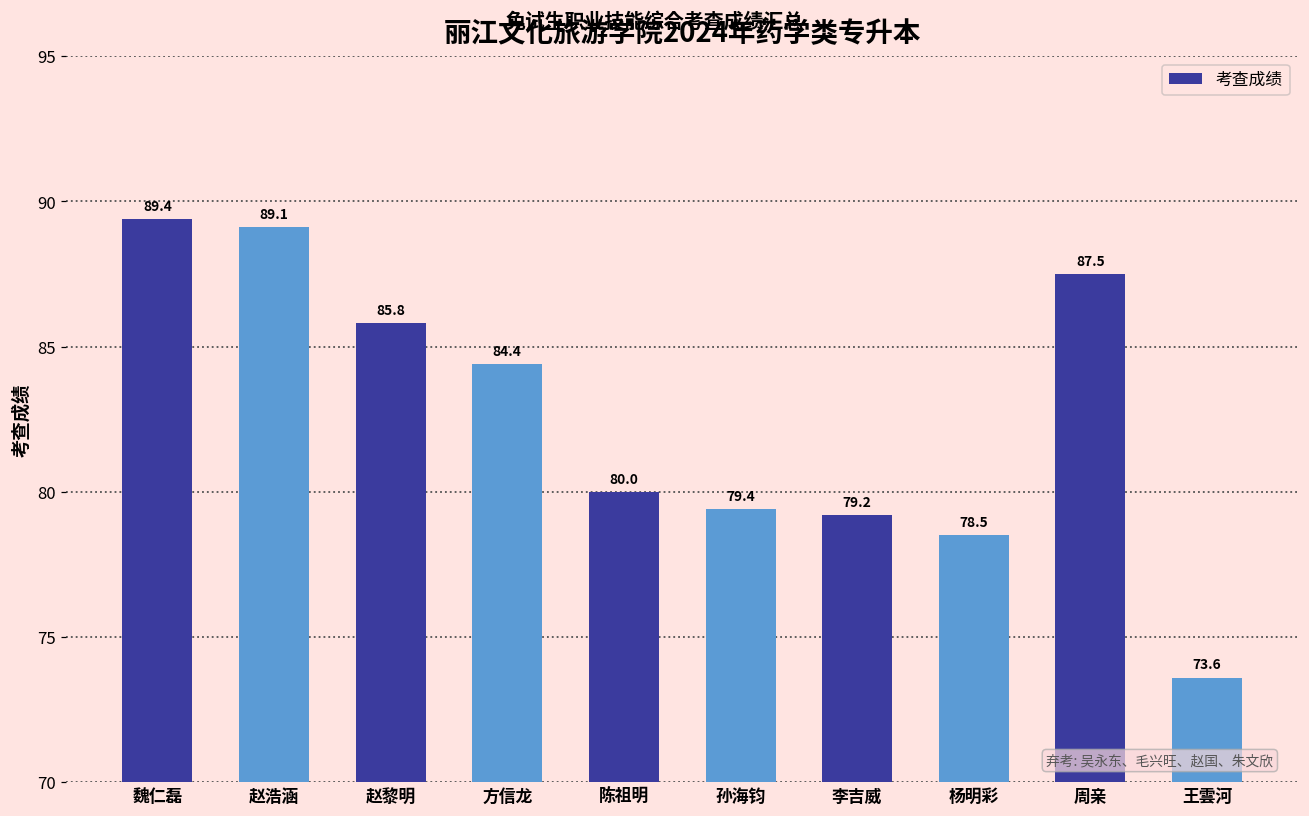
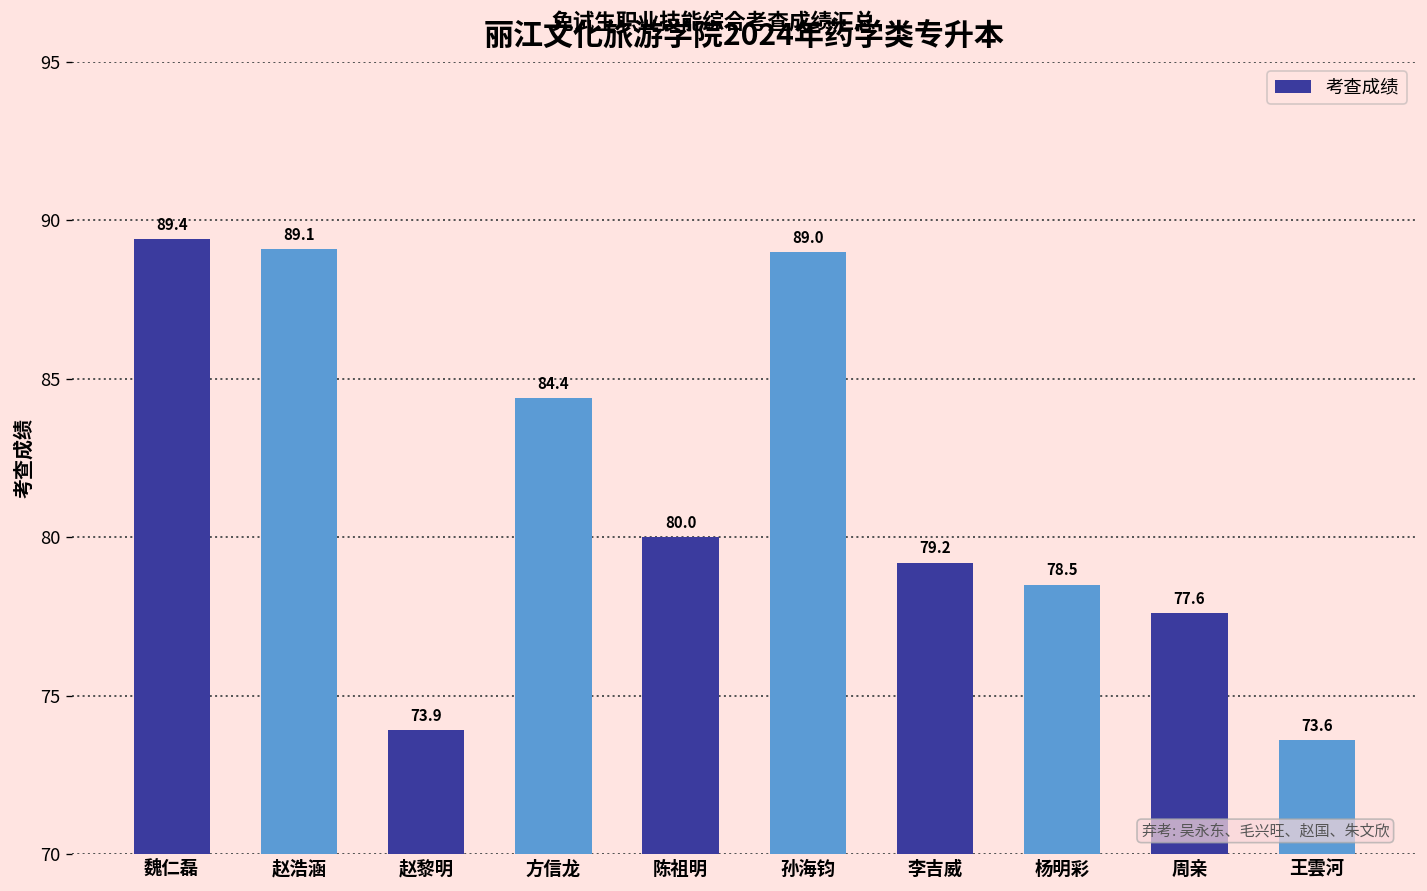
赵黎明: 85.8 -> 73.9
孙海钧: 79.4 -> 89.0
周亲: 87.5 -> 77.6
